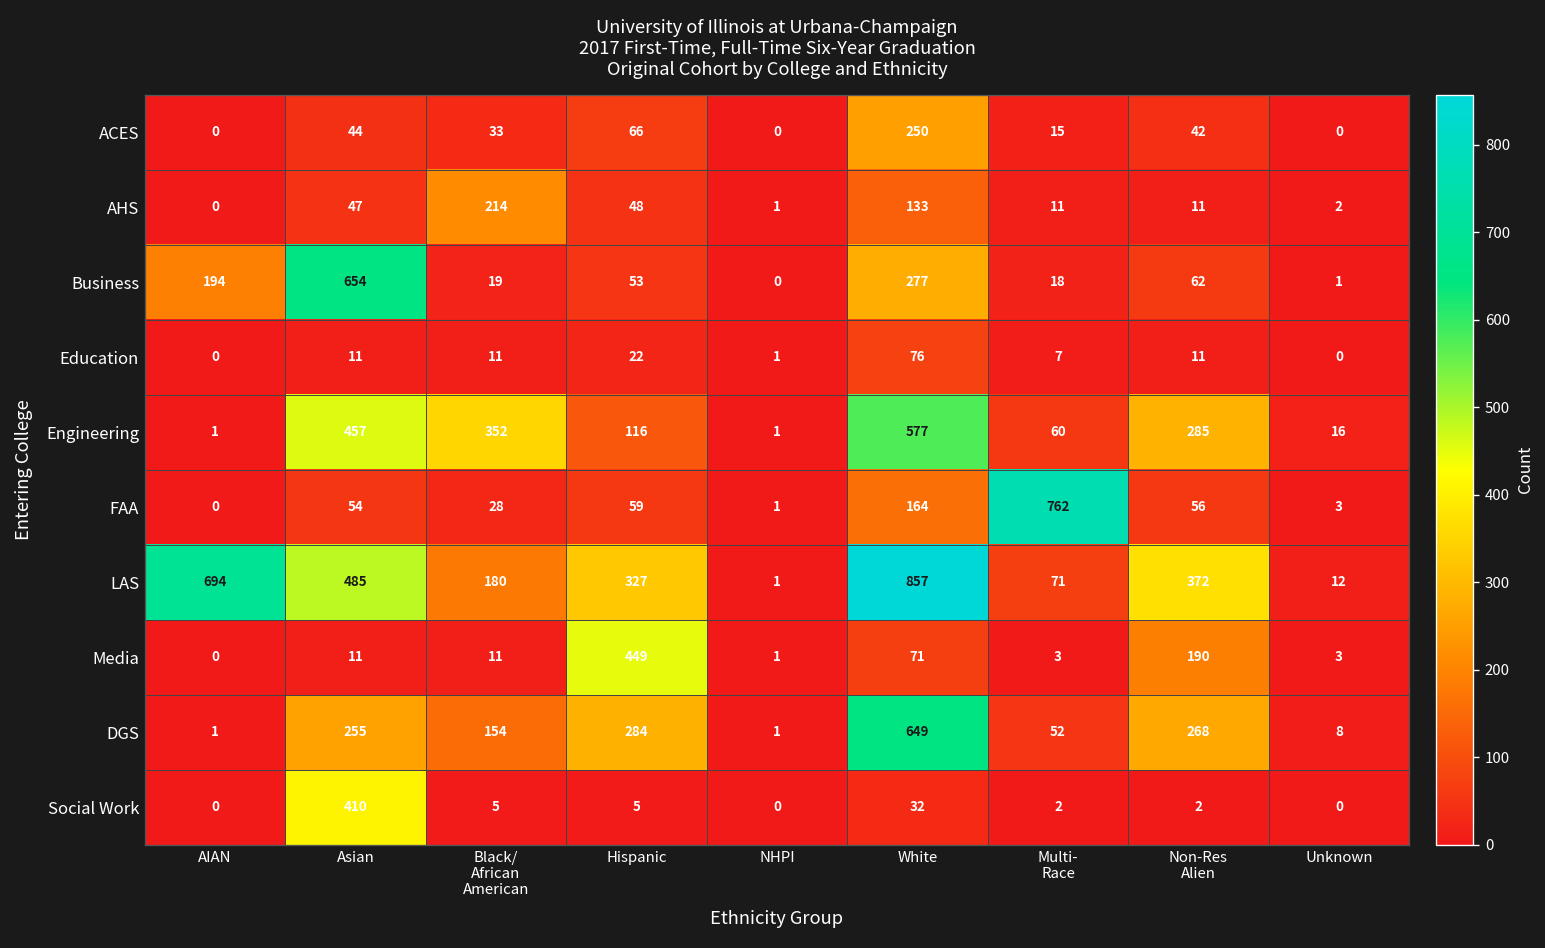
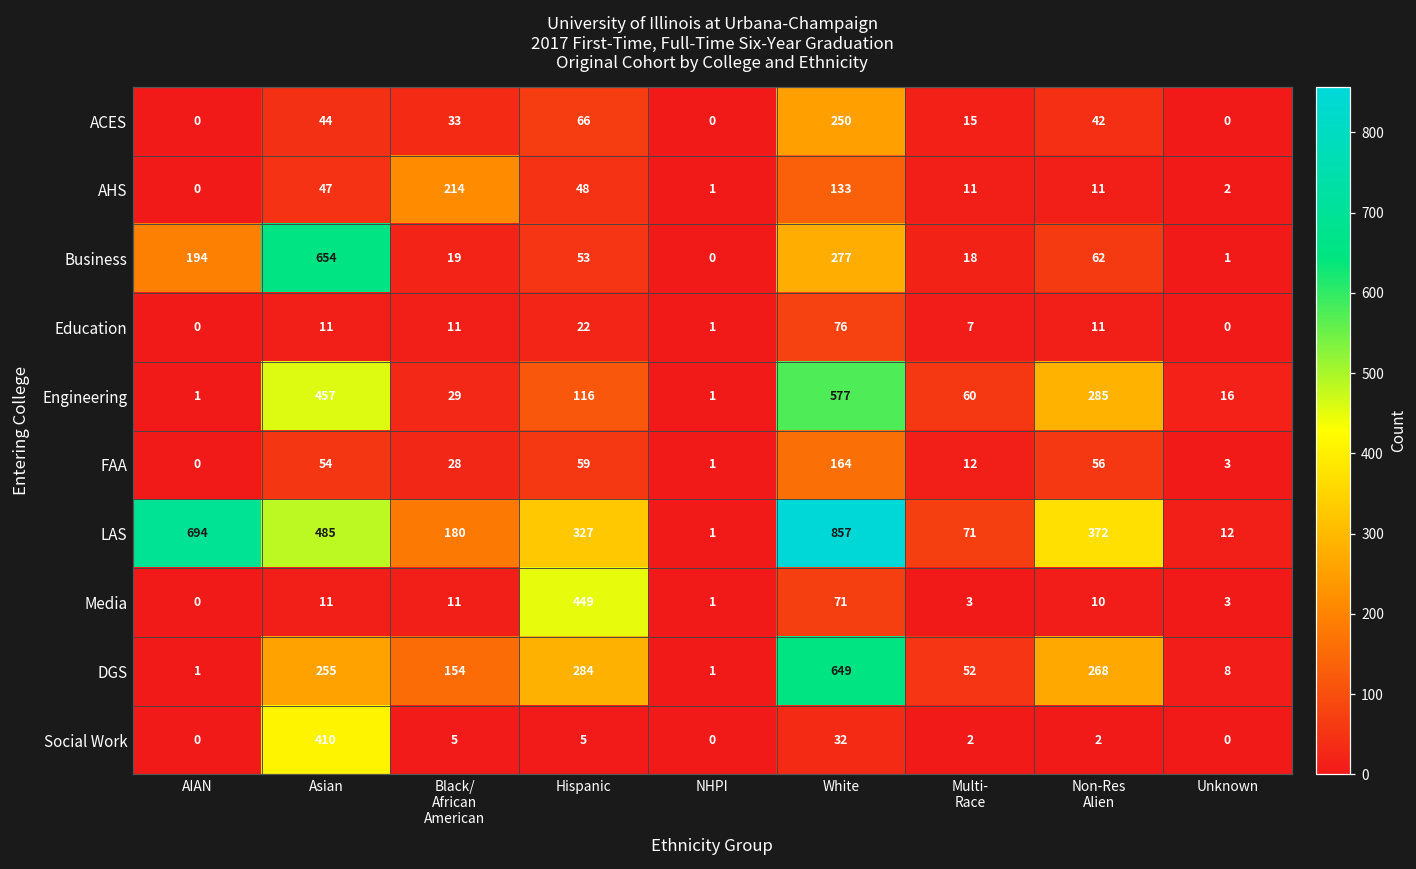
Engineering, Black/ African American: 352 -> 29
FAA, Multi- Race: 762 -> 12
Media, Non-Res Alien: 190 -> 10
